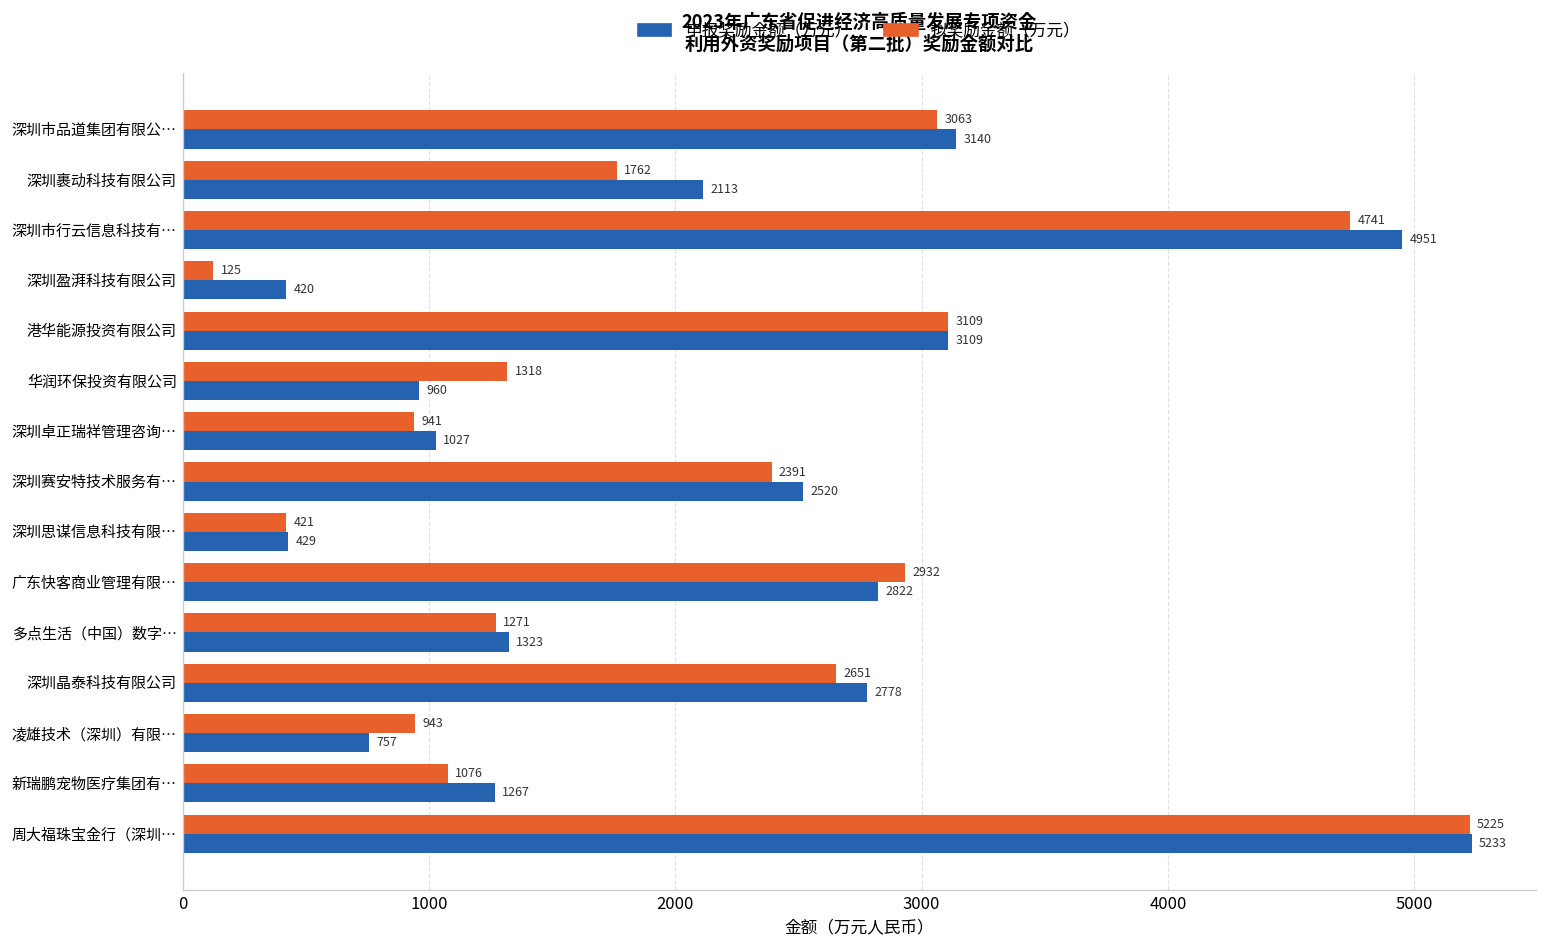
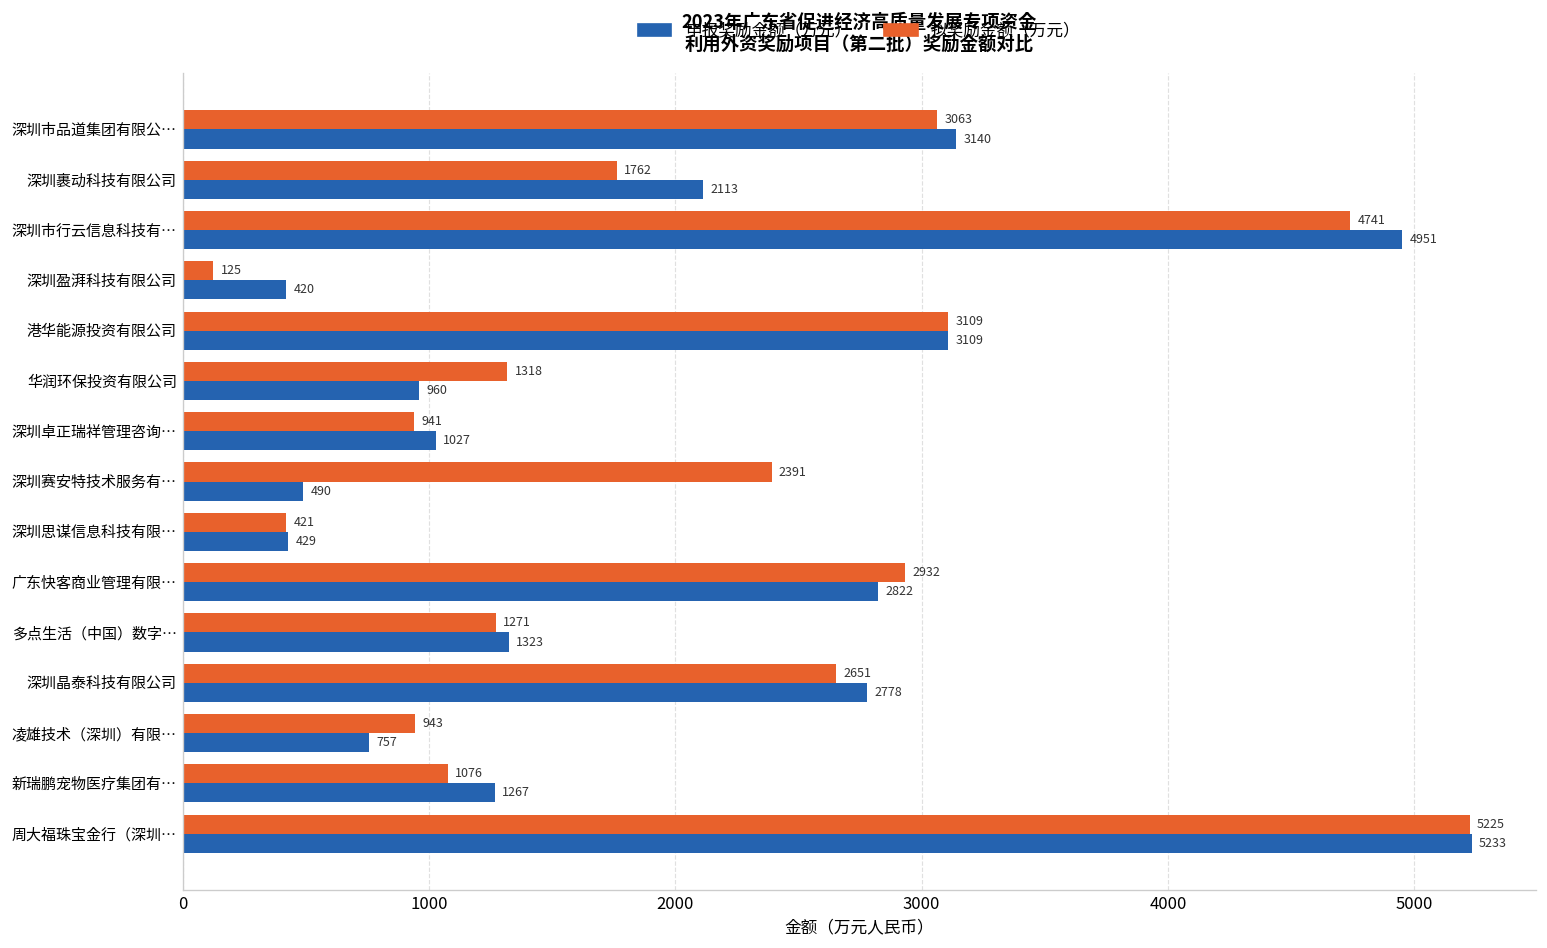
申报奖励金额（万元）, 深圳赛安特技术服务有…: 2520 -> 490
